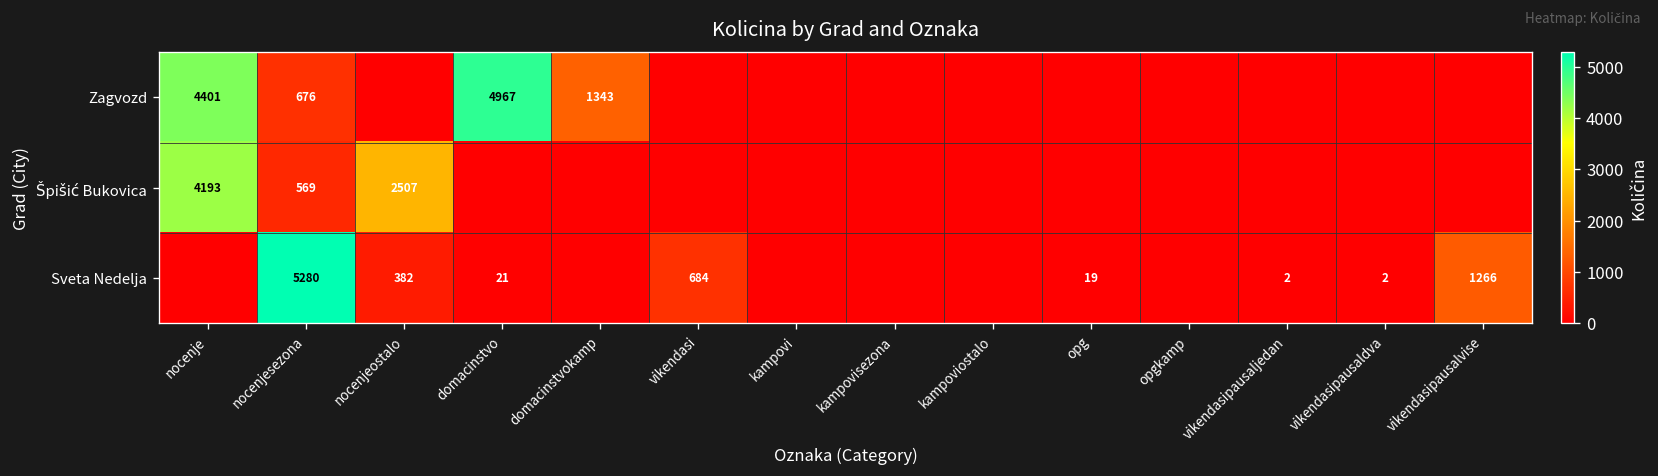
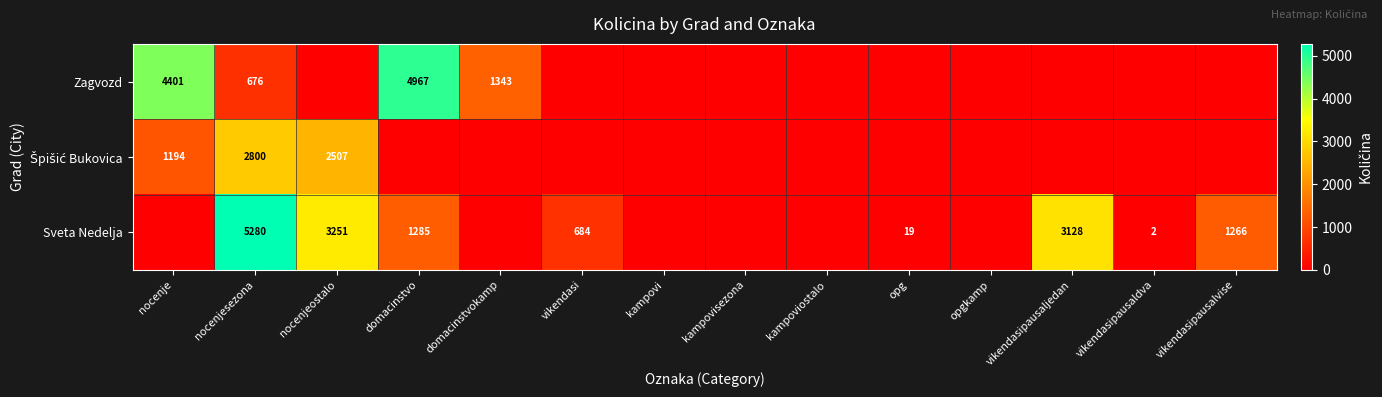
Špišić Bukovica, nocenje: 4193 -> 1194
Špišić Bukovica, nocenjesezona: 569 -> 2800
Sveta Nedelja, nocenjeostalo: 382 -> 3251
Sveta Nedelja, domacinstvo: 21 -> 1285
Sveta Nedelja, vikendasipausaljedan: 2 -> 3128
